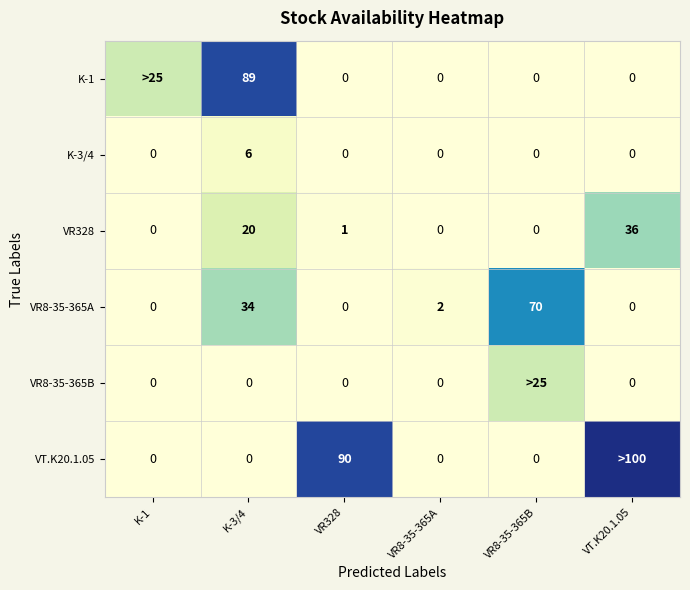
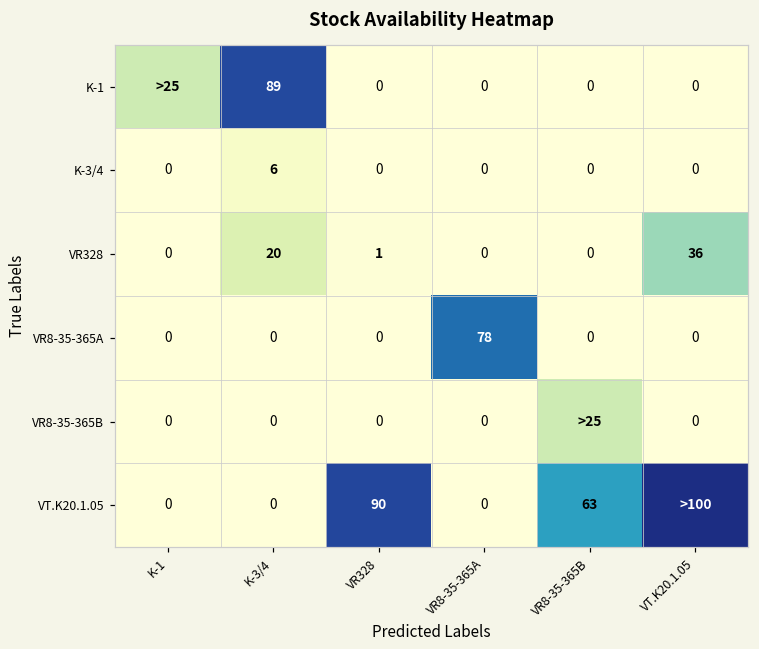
VR8-35-365A, K-3/4: 34 -> 0
VR8-35-365A, VR8-35-365A: 2 -> 78
VR8-35-365A, VR8-35-365B: 70 -> 0
VT.K20.1.05, VR8-35-365B: 0 -> 63
